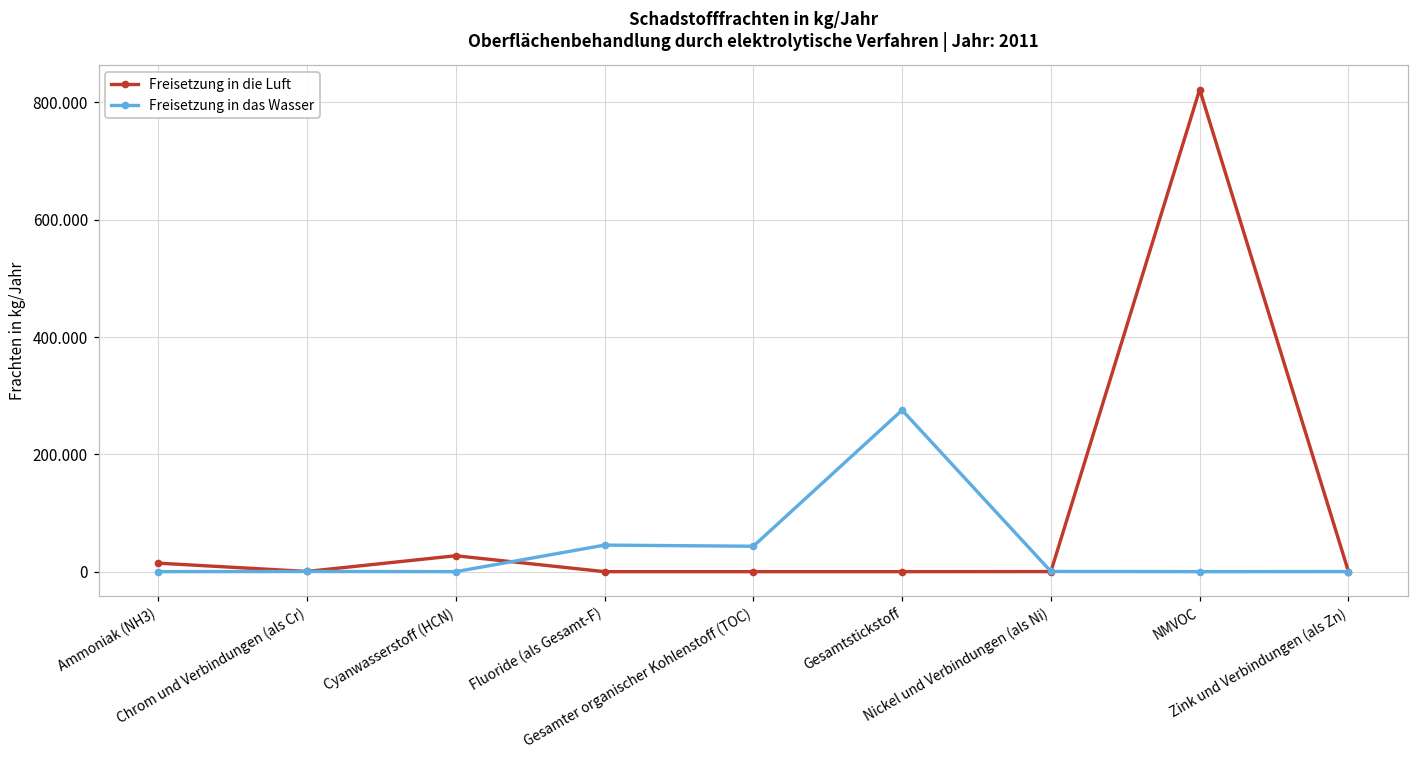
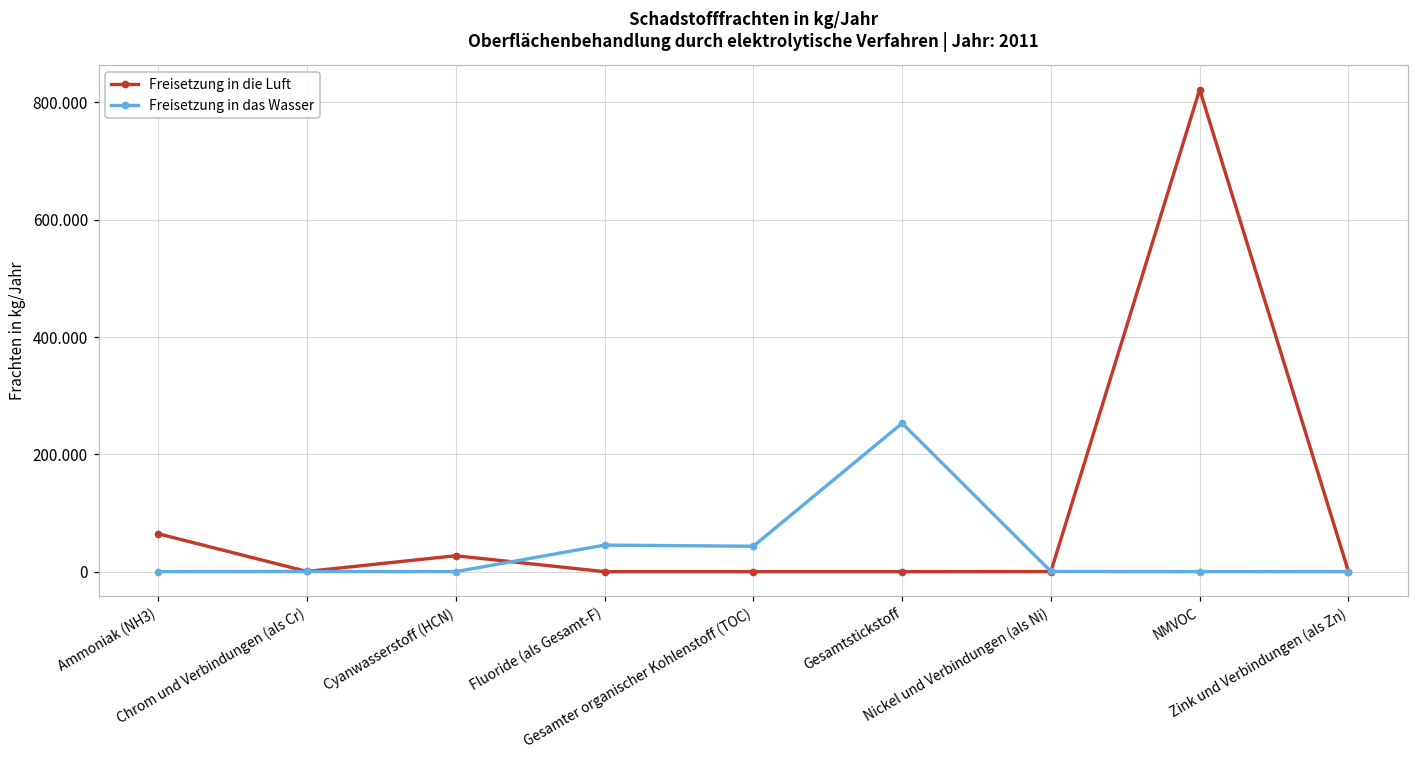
Freisetzung in die Luft, Ammoniak (NH3): 10 -> 60
Freisetzung in das Wasser, Gesamtstickstoff: 280 -> 250
